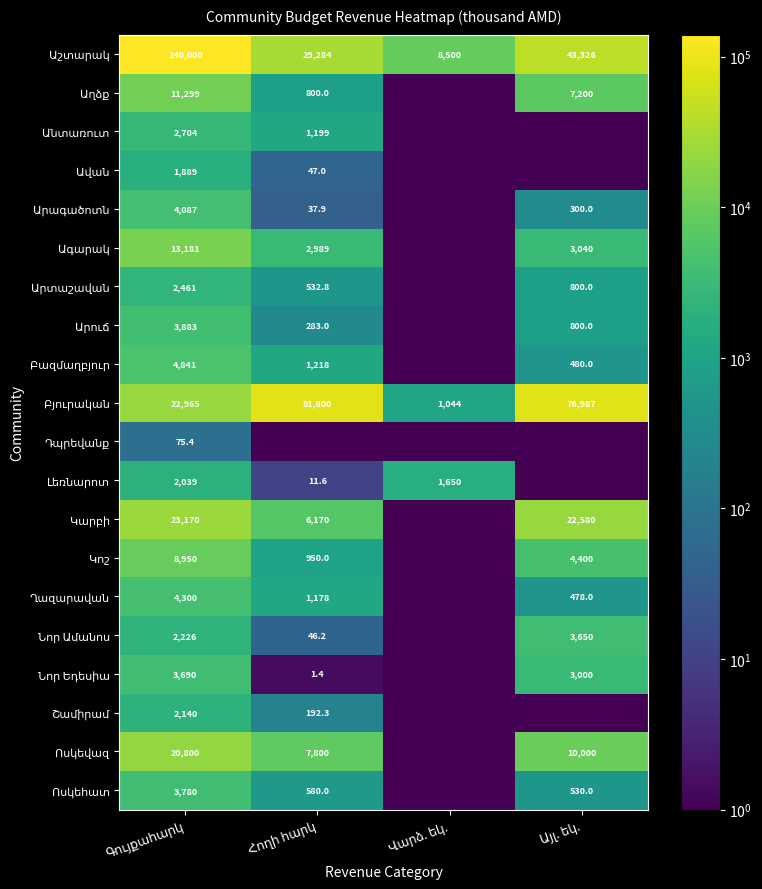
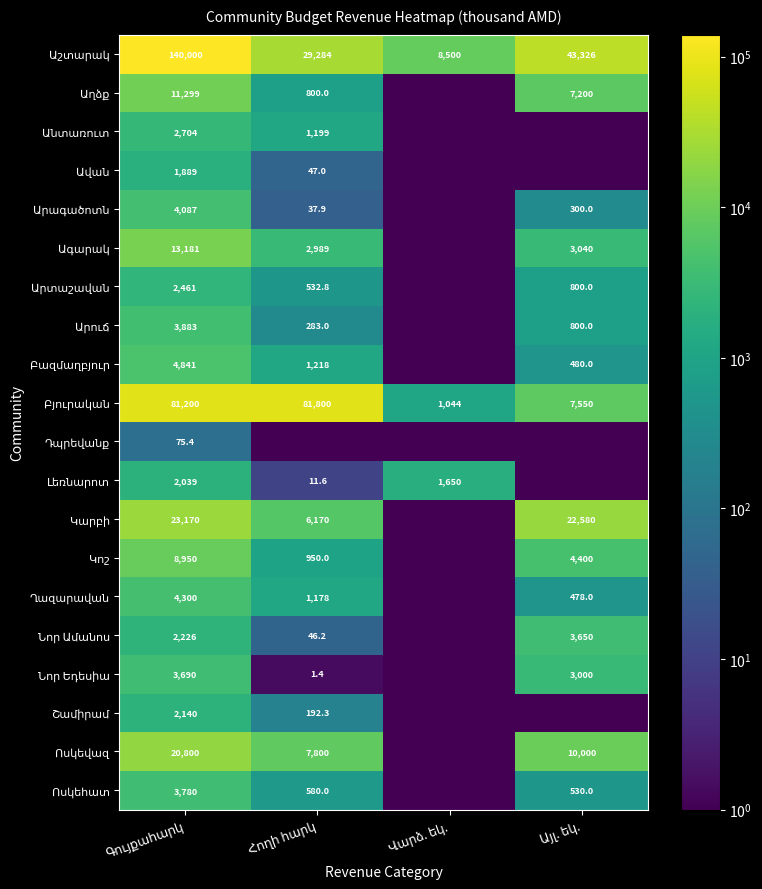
Բյուրական, Գույքահարկ: 22,965 -> 81,200
Բյուրական, Այլ. եկ.: 76,987 -> 7,550
